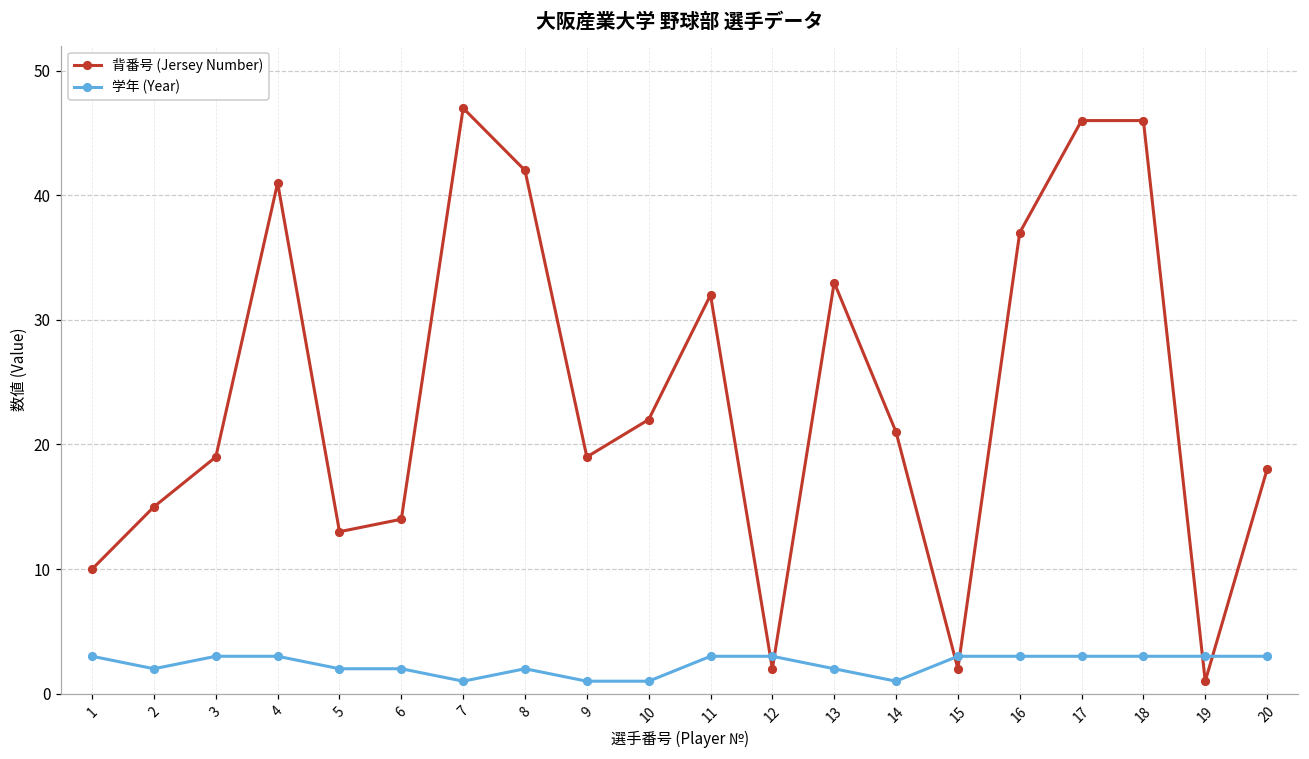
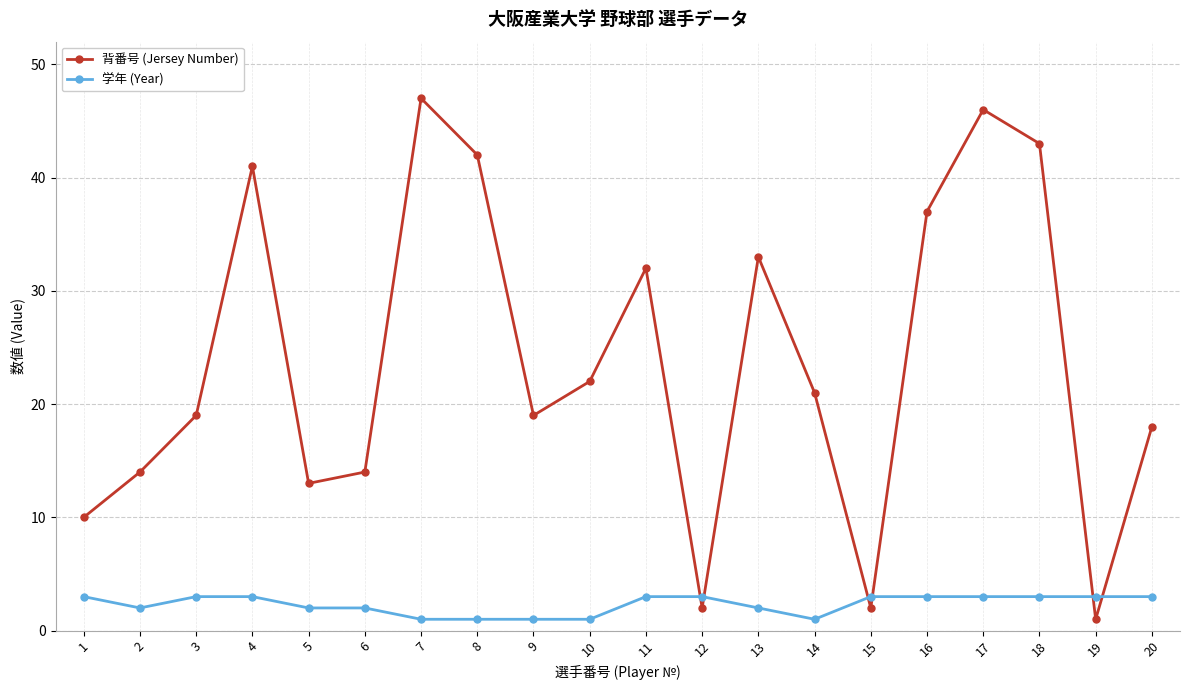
背番号 (Jersey Number), 2: 15 -> 14
学年 (Year), 8: 2 -> 1
背番号 (Jersey Number), 18: 46 -> 43
